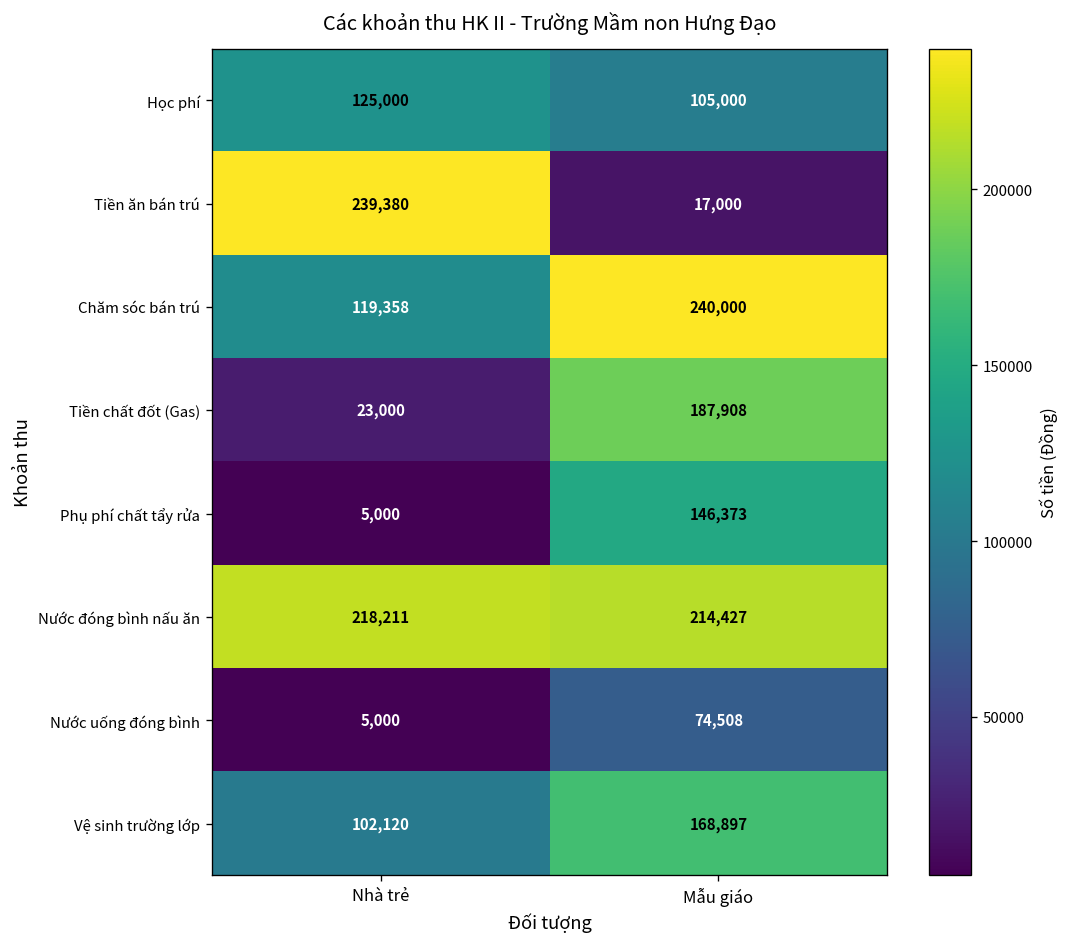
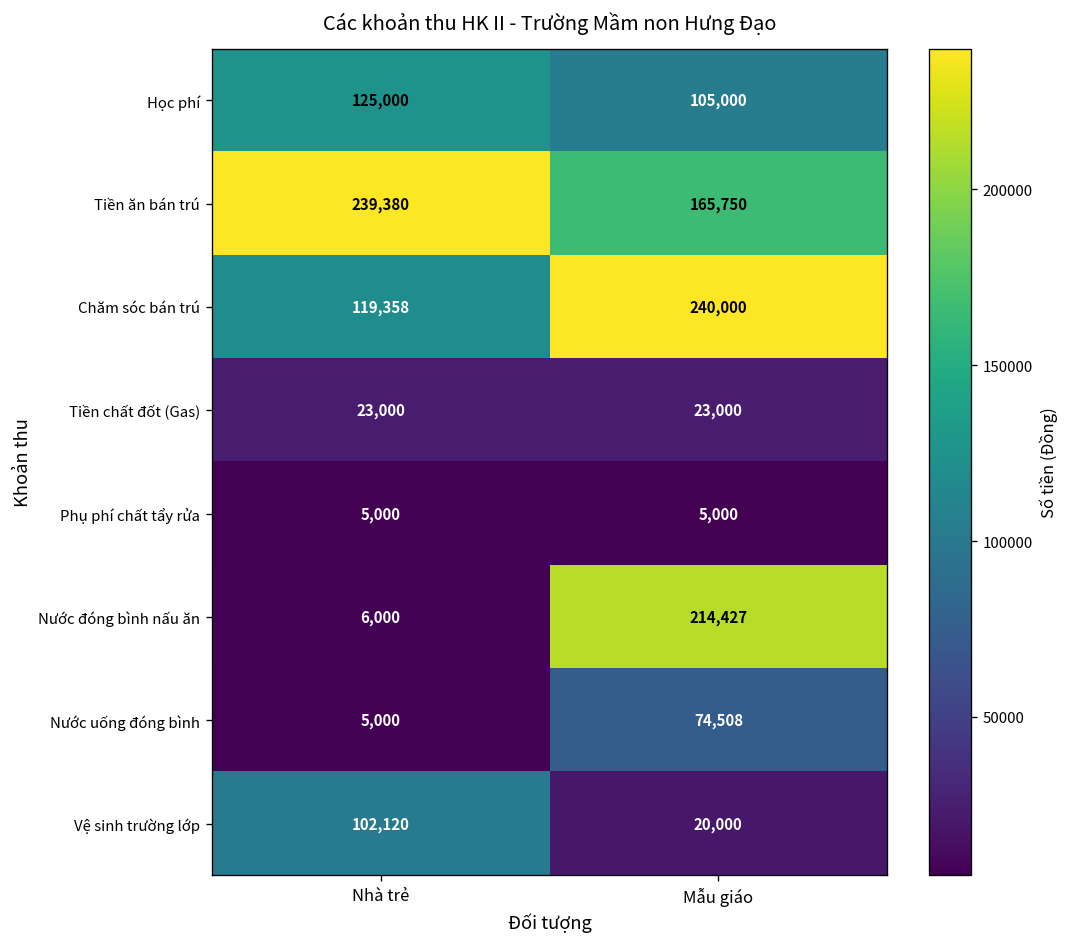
Tiền ăn bán trú, Mẫu giáo: 17,000 -> 165,750
Tiền chất đốt (Gas), Mẫu giáo: 187,908 -> 23,000
Phụ phí chất tẩy rửa, Mẫu giáo: 146,373 -> 5,000
Nước đóng bình nấu ăn, Nhà trẻ: 218,211 -> 6,000
Vệ sinh trường lớp, Mẫu giáo: 168,897 -> 20,000
